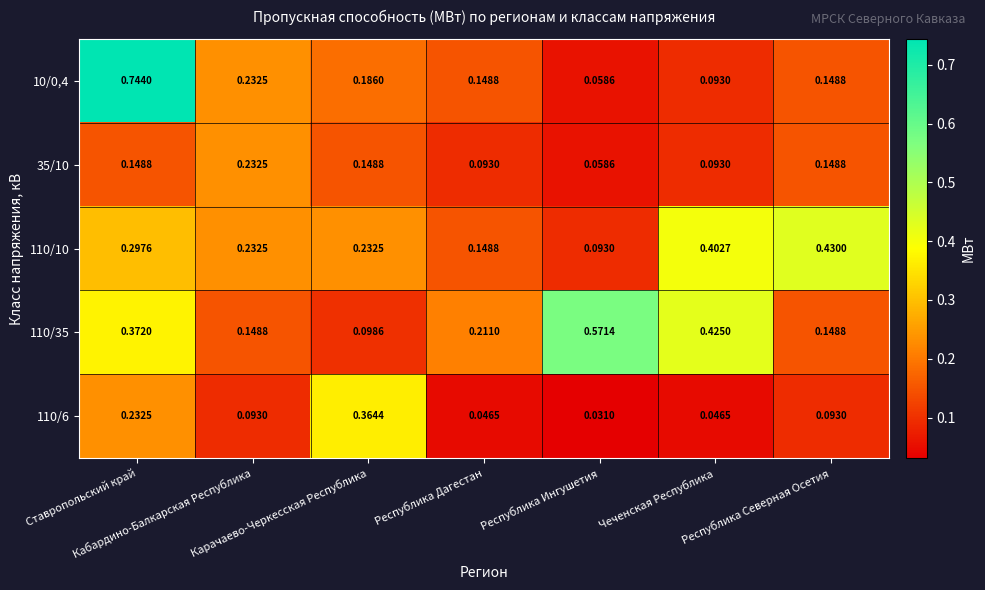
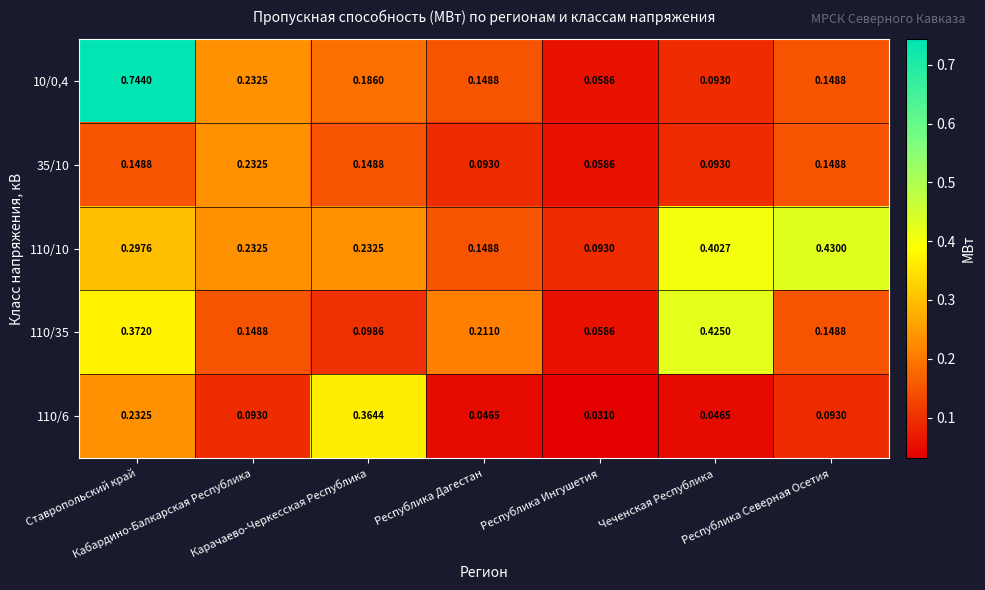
110/35, Республика Ингушетия: 0.5714 -> 0.0586
